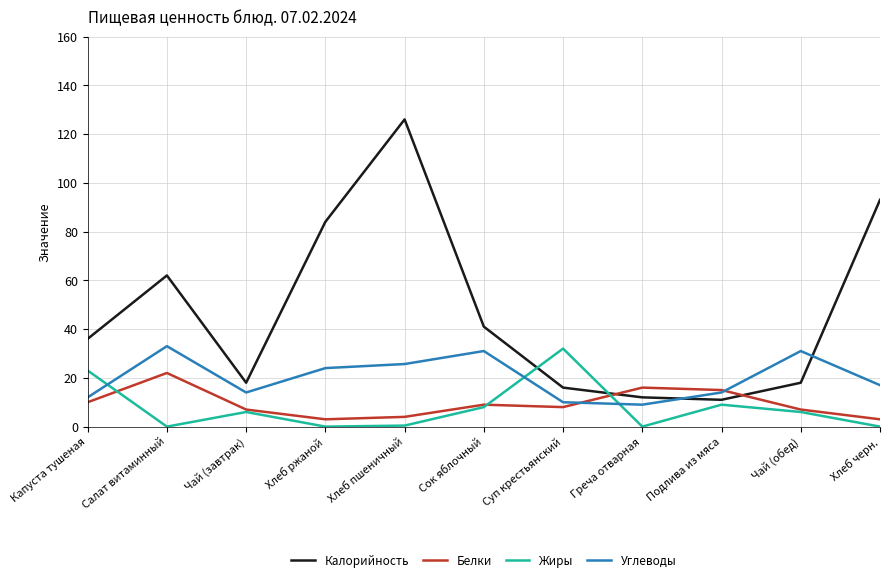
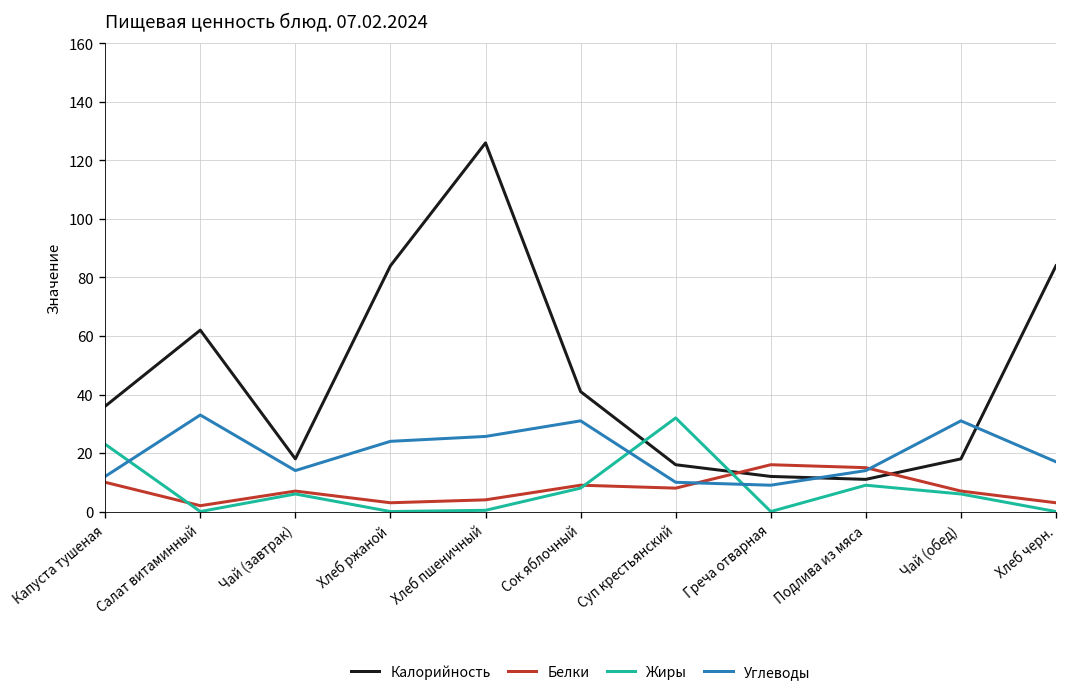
Белки, Салат витаминный: 22 -> 2
Калорийность, Хлеб черн.: 93 -> 84
